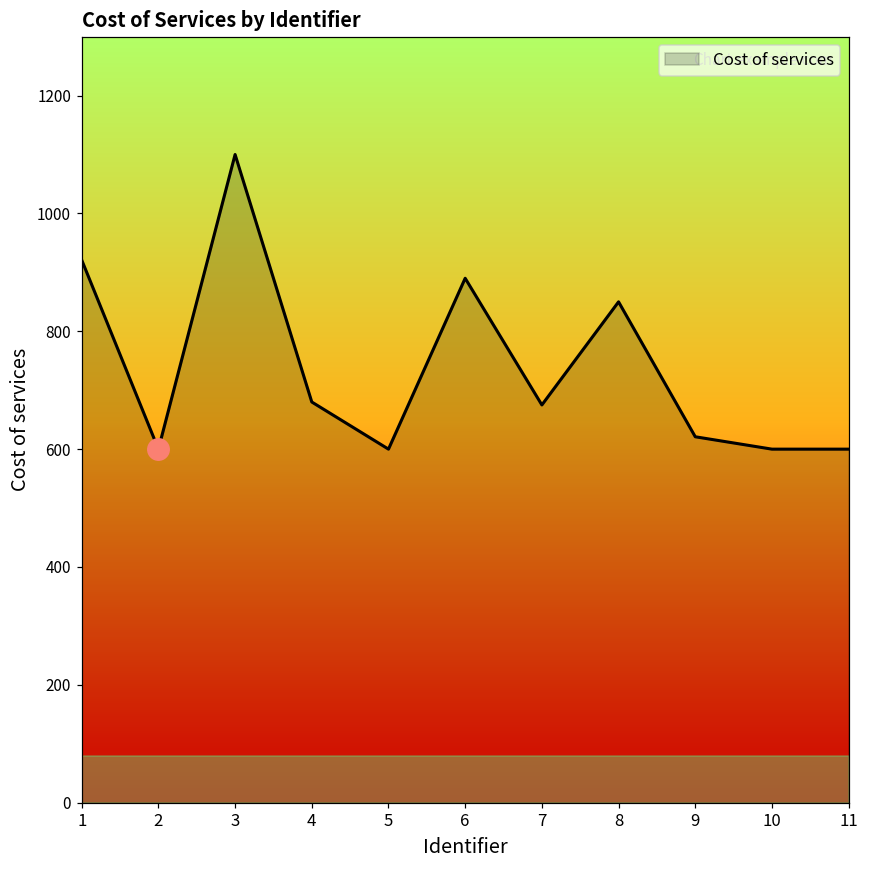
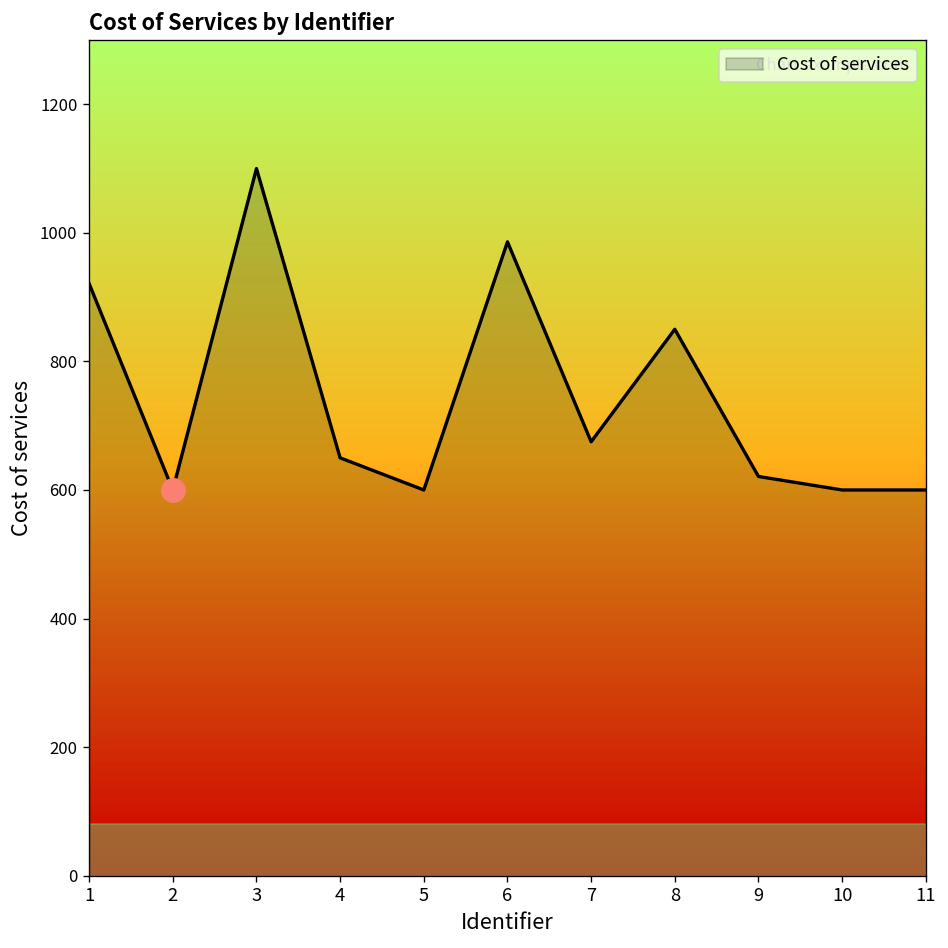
Cost of services, 4: 680 -> 650
Cost of services, 6: 890 -> 990
